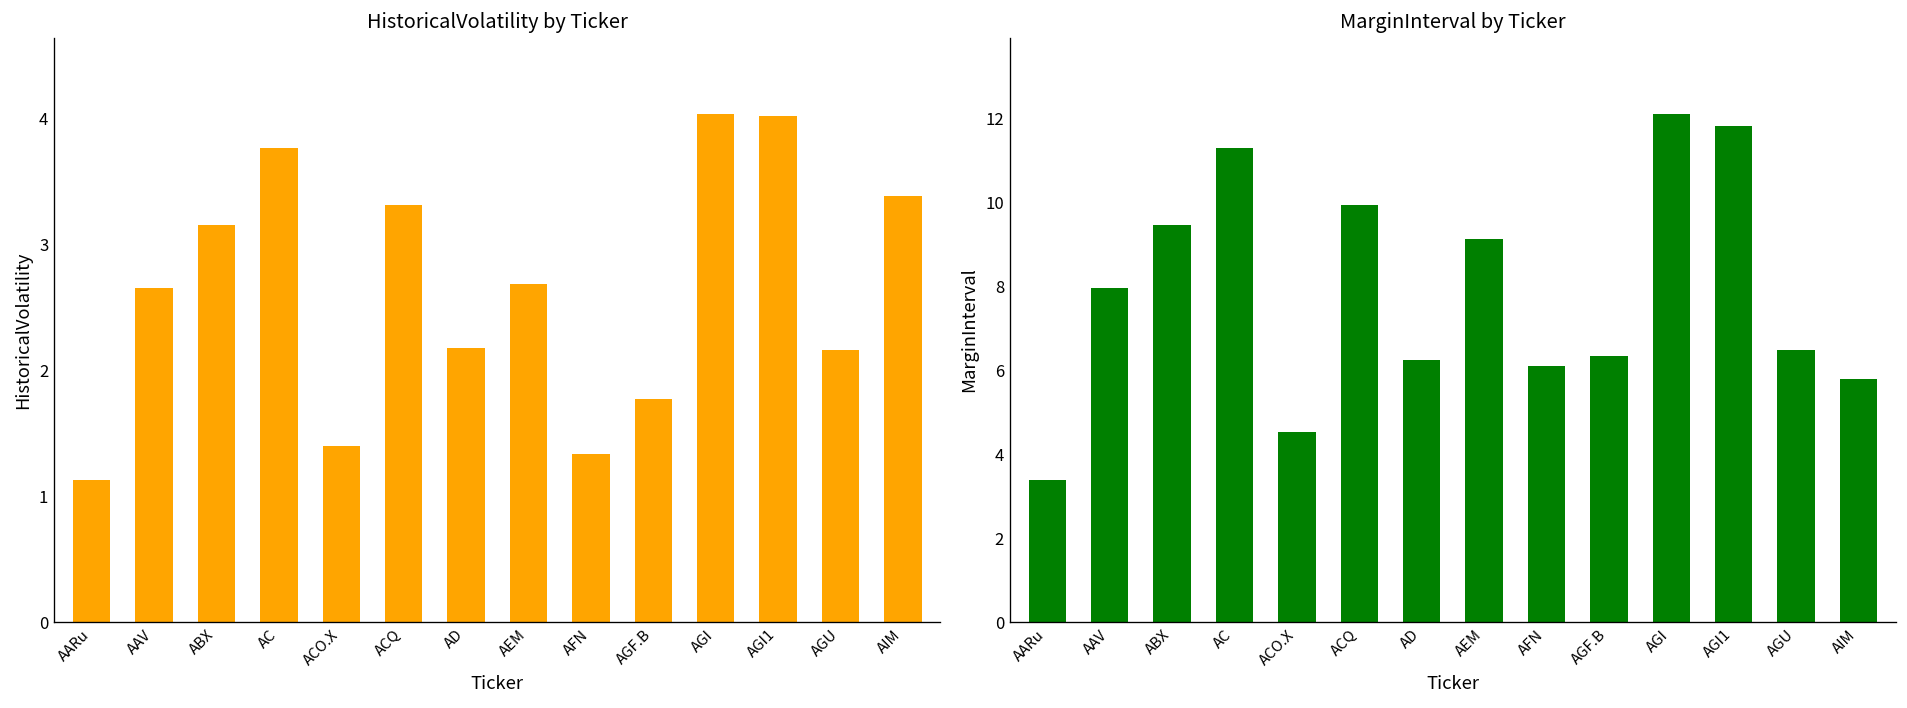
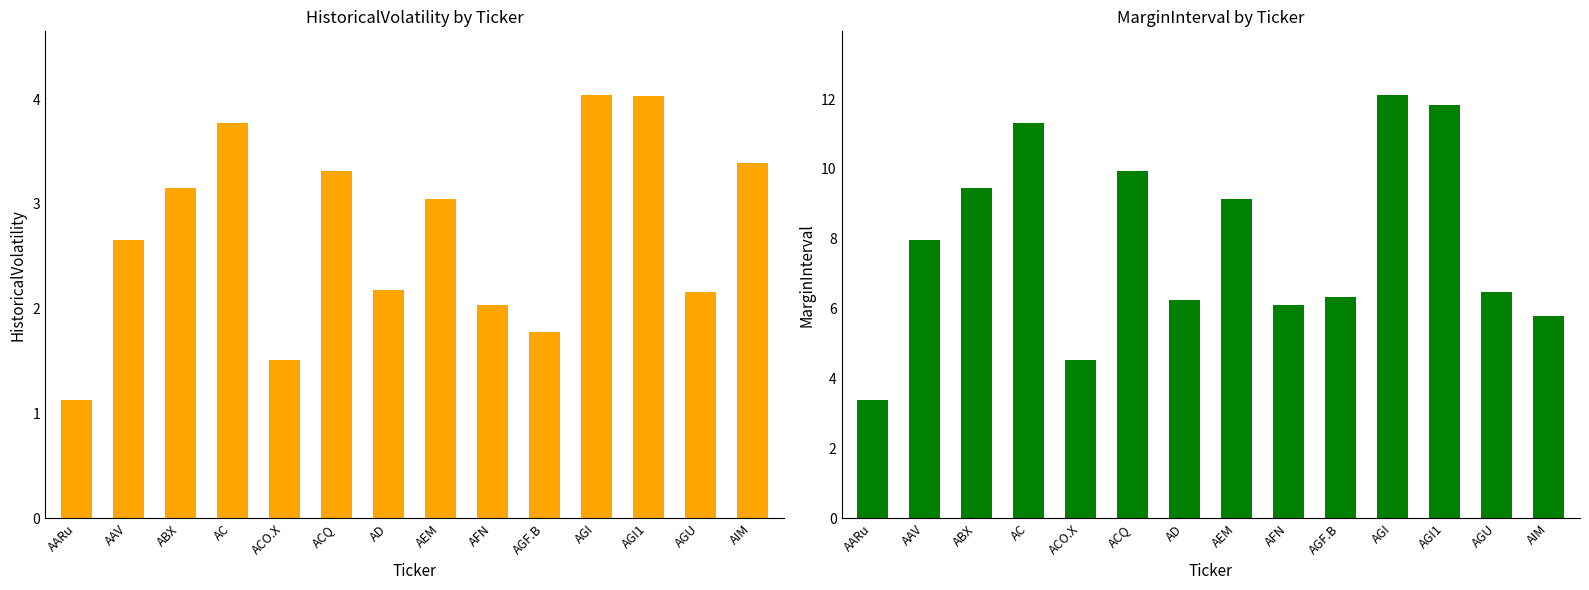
HistoricalVolatility by Ticker, ACO.X: 1.40 -> 1.51
HistoricalVolatility by Ticker, AEM: 2.69 -> 3.04
HistoricalVolatility by Ticker, AFN: 1.34 -> 2.03
